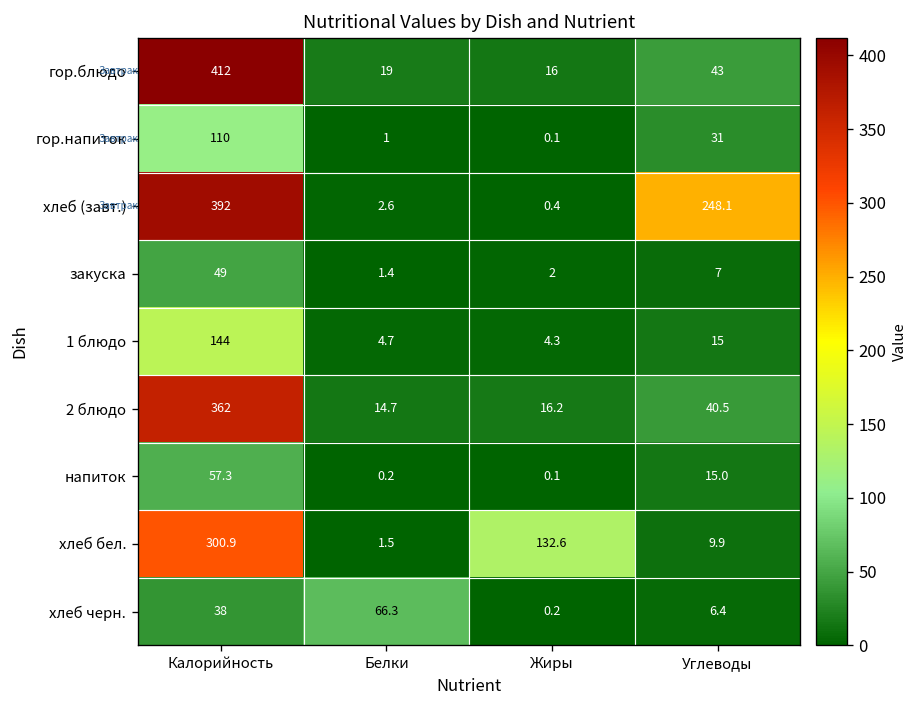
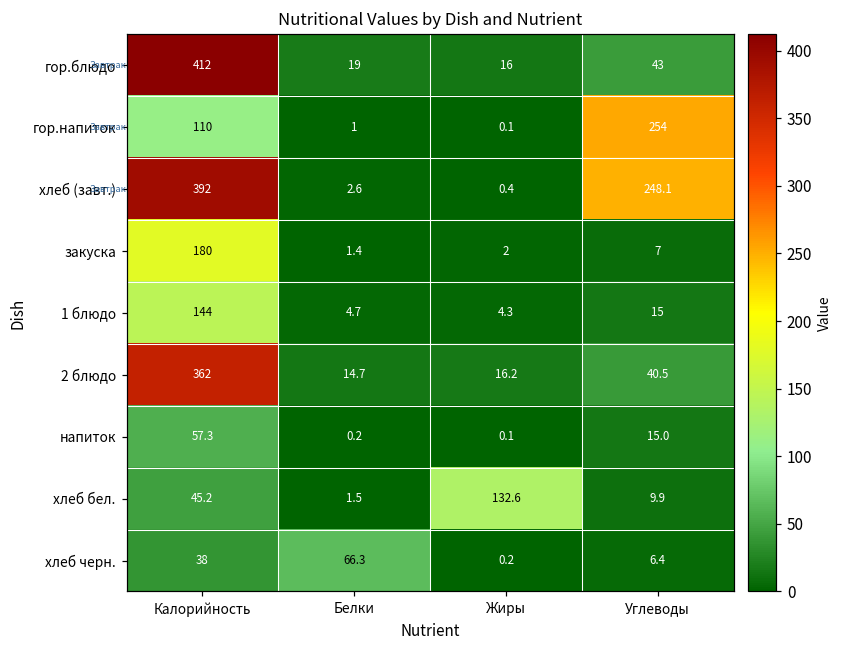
гор.напиток, Углеводы: 31 -> 254
закуска, Калорийность: 49 -> 180
хлеб бел., Калорийность: 300.9 -> 45.2
